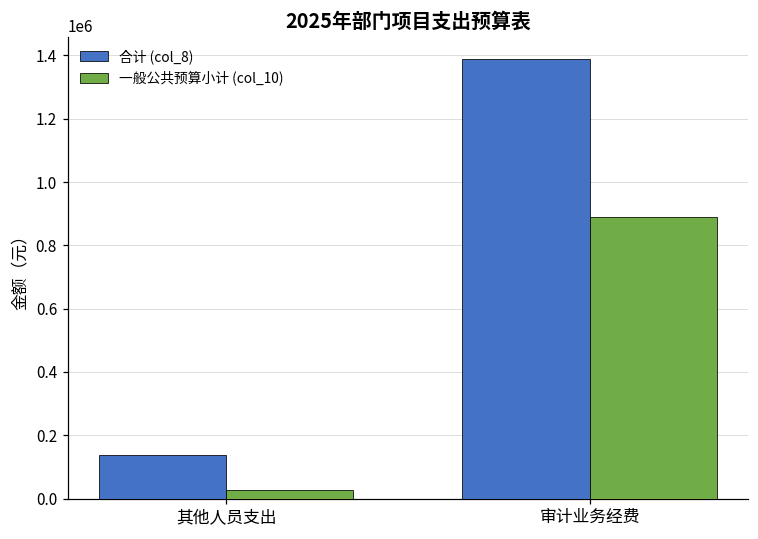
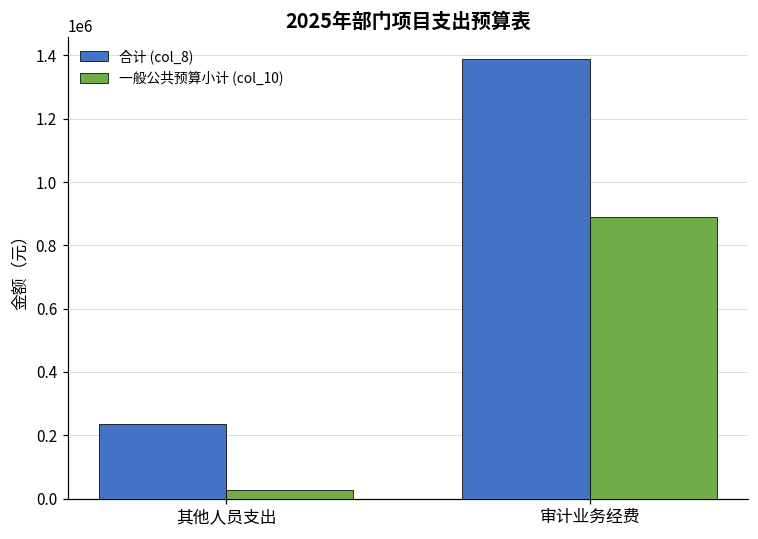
合计 (col_8), 其他人员支出: 140000 -> 240000
